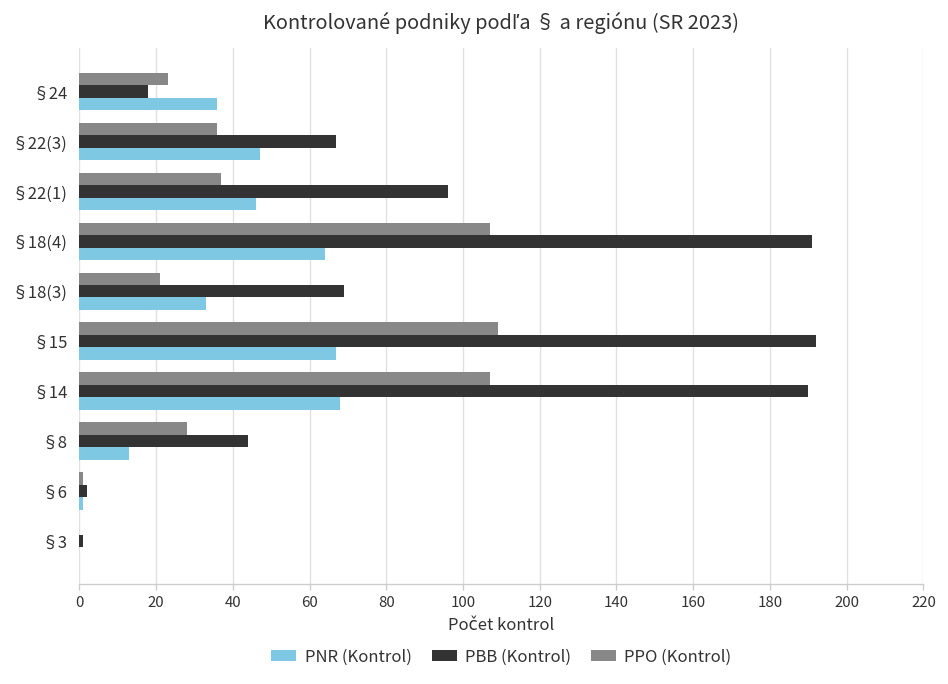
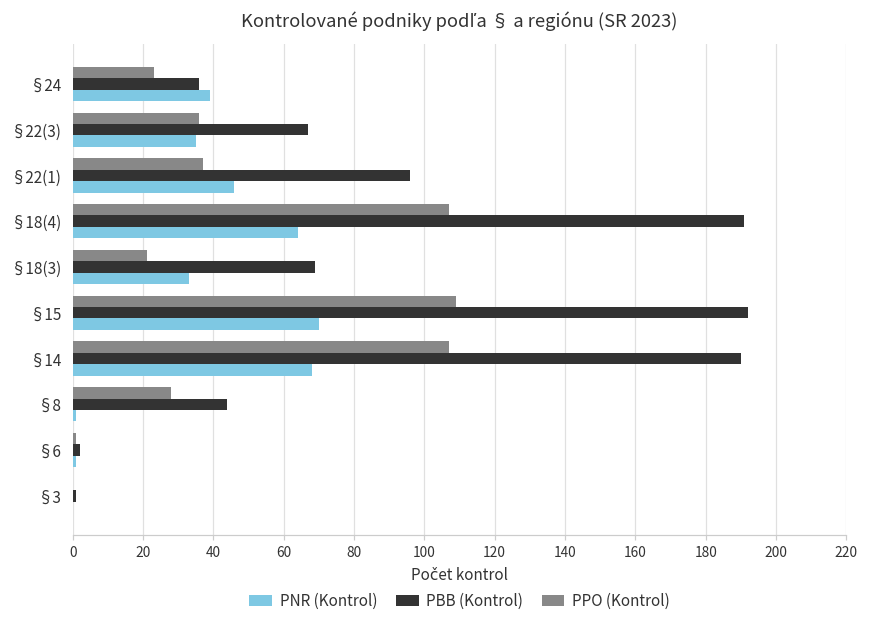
PBB (Kontrol), §24: 18 -> 36
PNR (Kontrol), §24: 36 -> 39
PNR (Kontrol), §22(3): 47 -> 35
PNR (Kontrol), §15: 67 -> 70
PNR (Kontrol), §8: 13 -> 1
